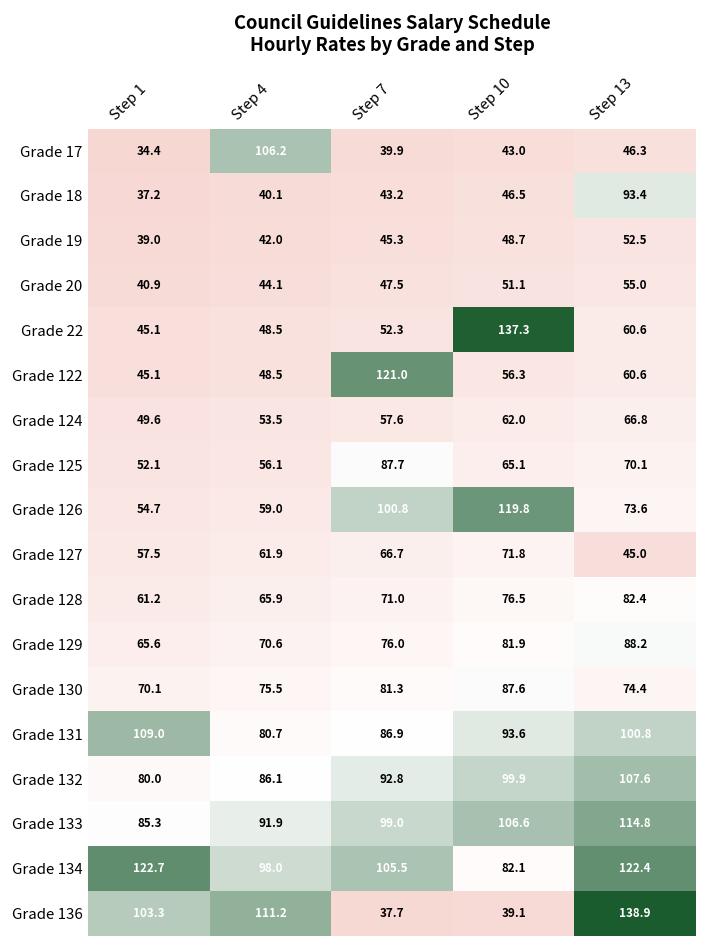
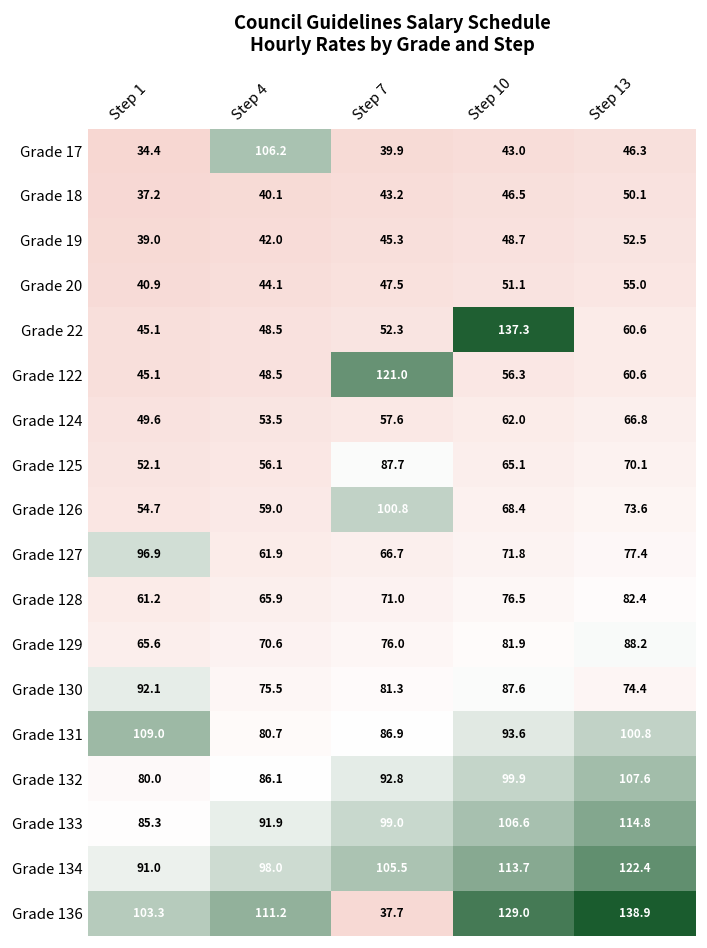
Grade 18, Step 13: 93.4 -> 50.1
Grade 126, Step 10: 119.8 -> 68.4
Grade 127, Step 1: 57.5 -> 96.9
Grade 127, Step 13: 45.0 -> 77.4
Grade 130, Step 1: 70.1 -> 92.1
Grade 134, Step 1: 122.7 -> 91.0
Grade 134, Step 10: 82.1 -> 113.7
Grade 136, Step 10: 39.1 -> 129.0
